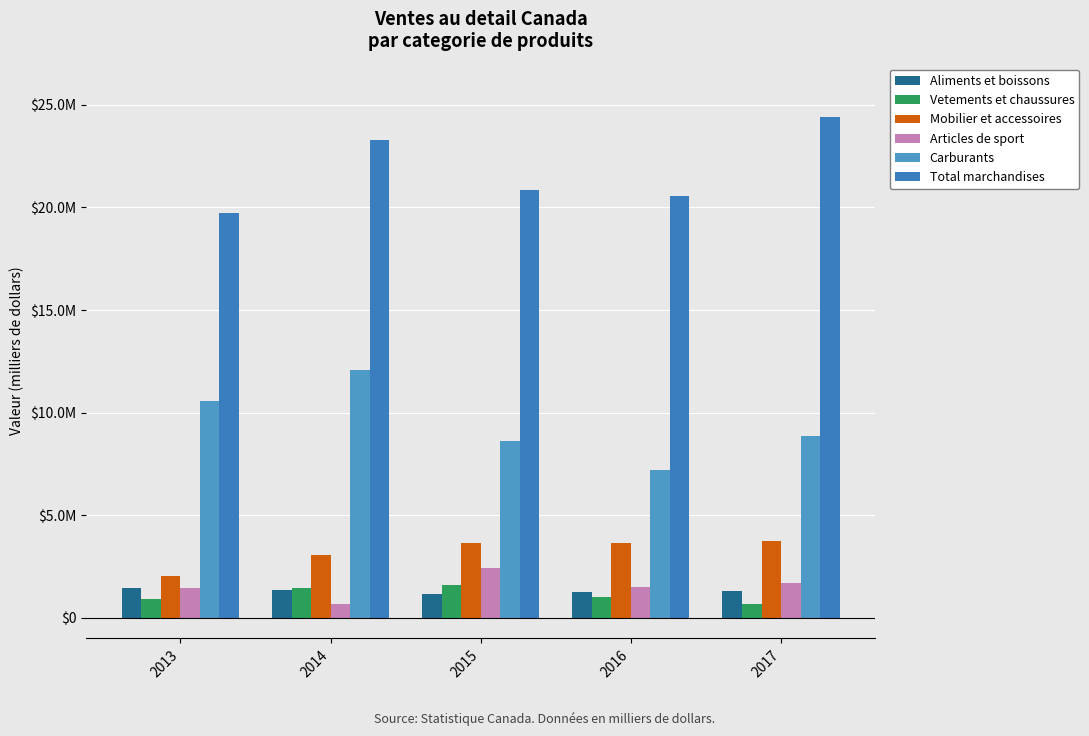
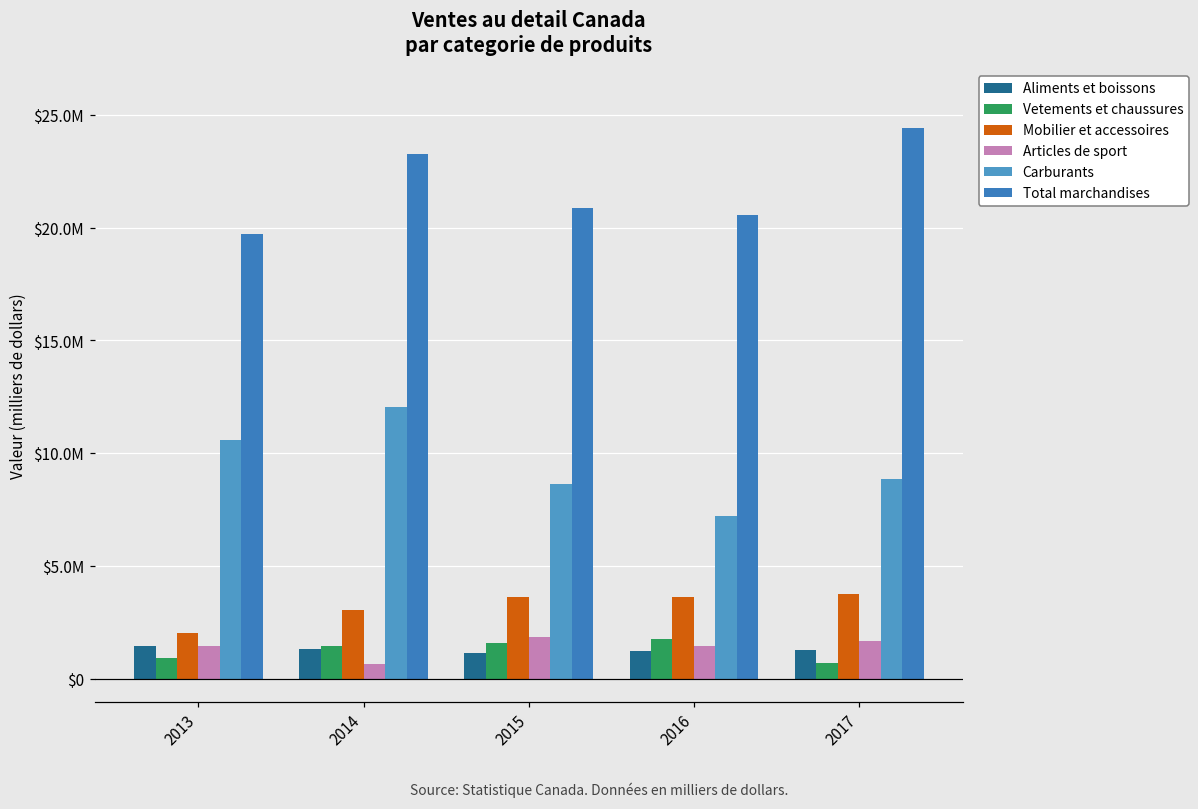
Articles de sport, 2015: $2400000 -> $1900000
Vetements et chaussures, 2016: $1000000 -> $1800000
